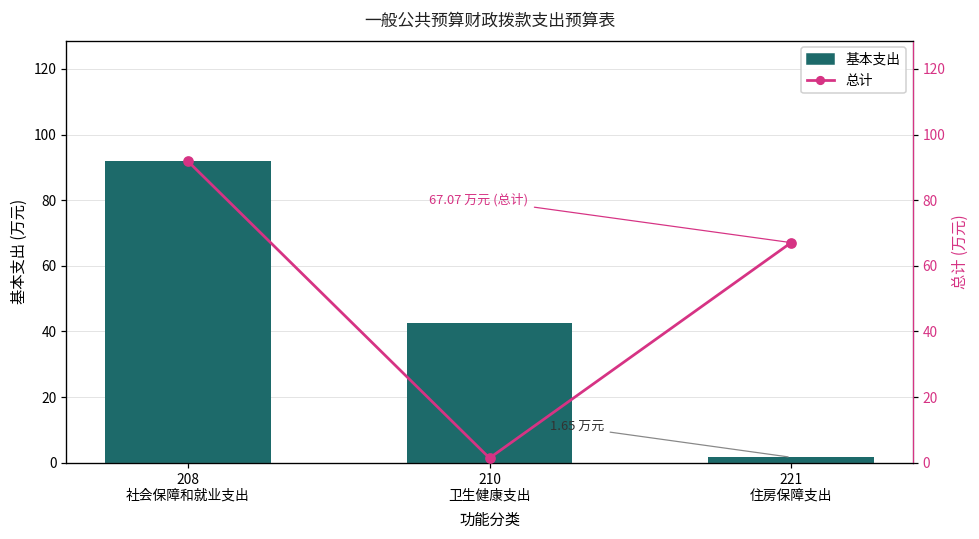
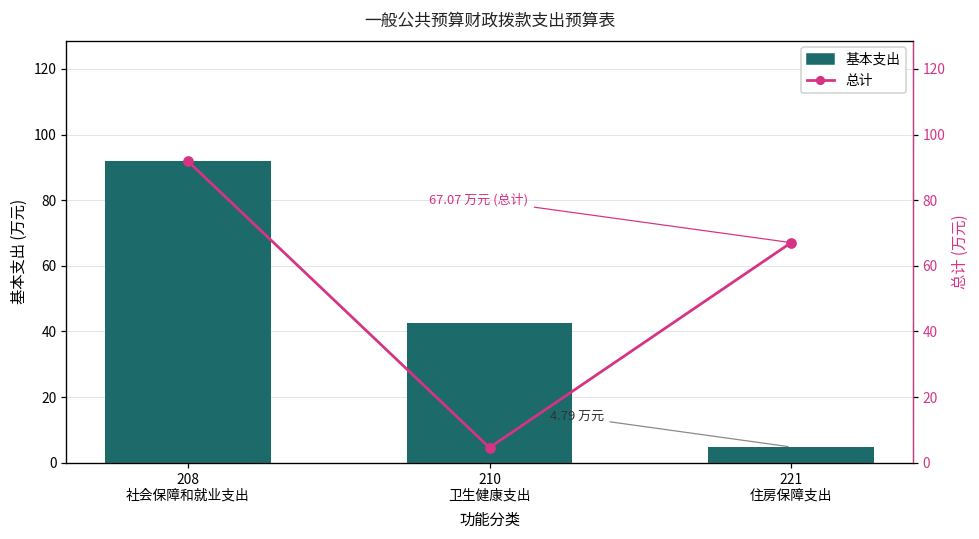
基本支出, 221 住房保障支出: 1.65 -> 4.79
总计, 210 卫生健康支出: 1 -> 5
